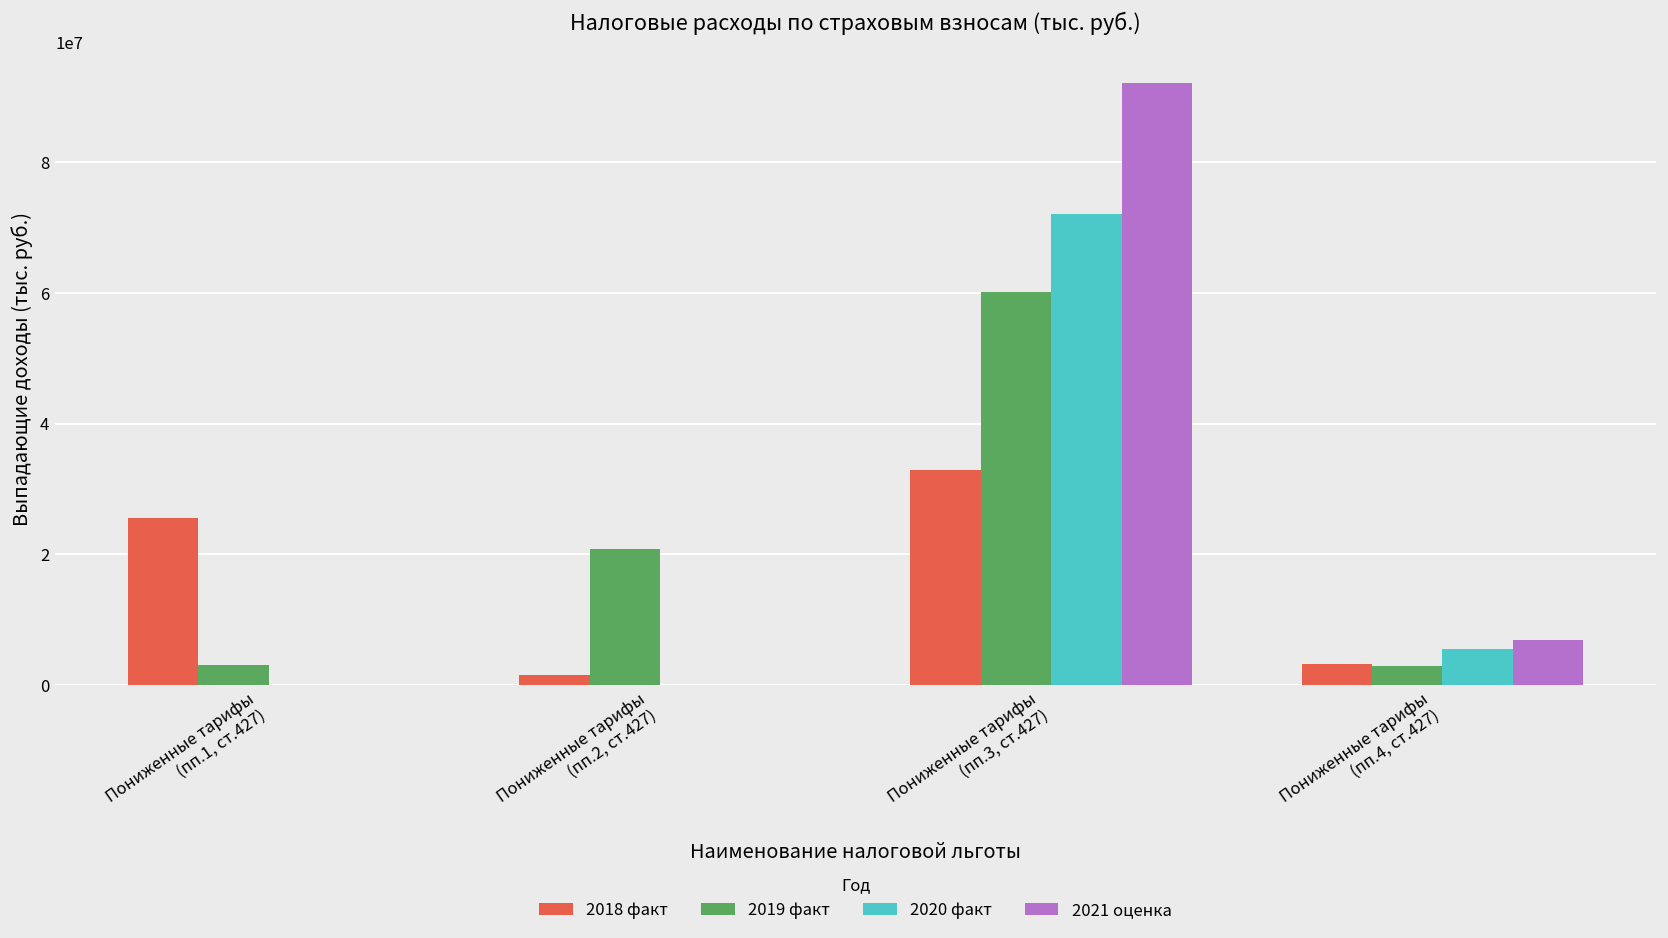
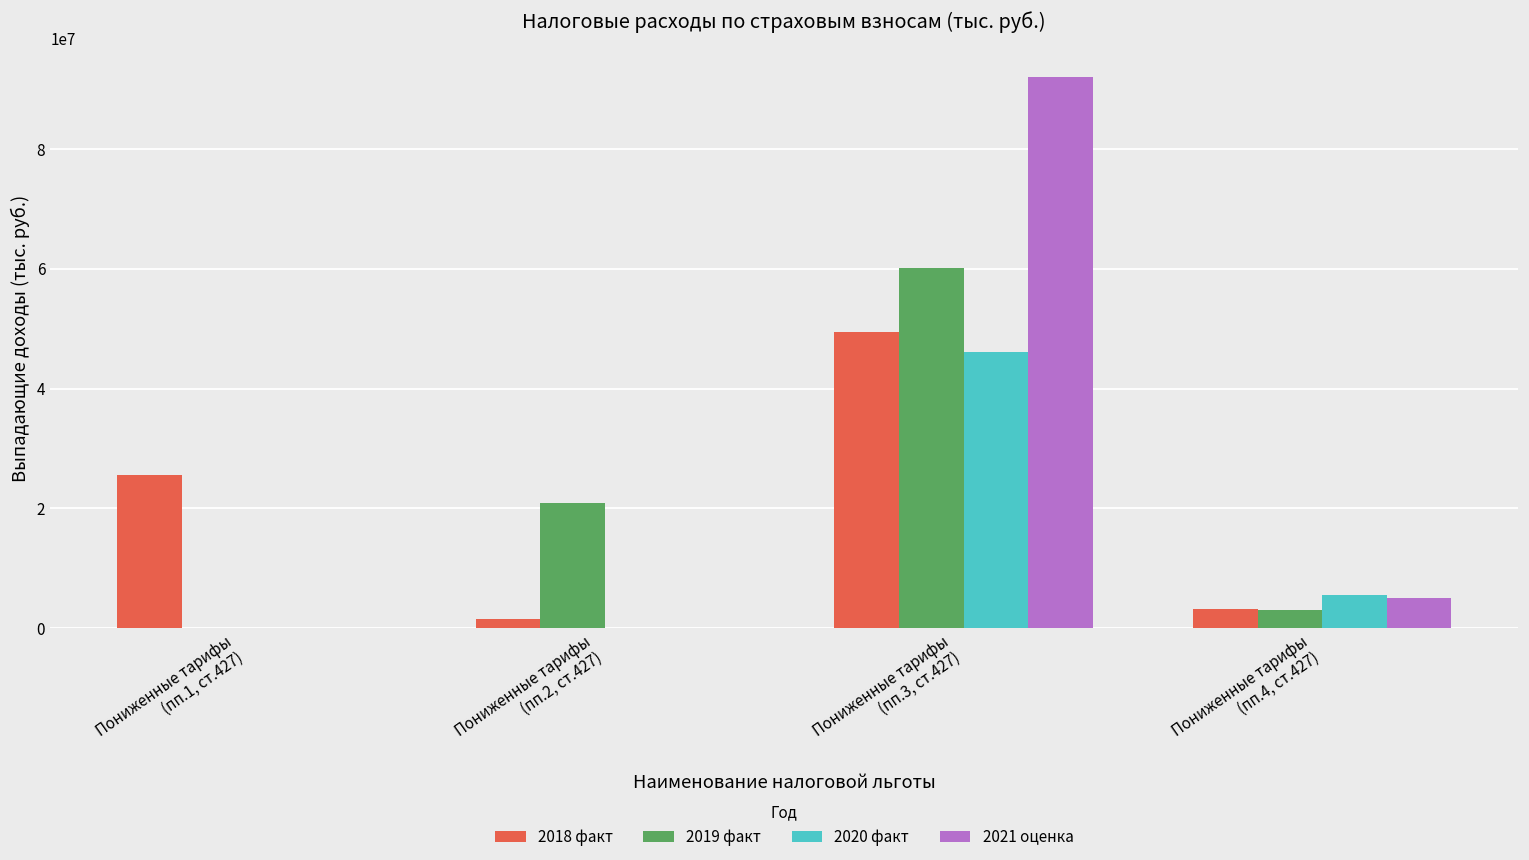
2019 факт, Пониженные тарифы (пп.1, ст.427): 3000000 -> 0
2018 факт, Пониженные тарифы (пп.3, ст.427): 33000000 -> 49000000
2020 факт, Пониженные тарифы (пп.3, ст.427): 72000000 -> 46000000
2021 оценка, Пониженные тарифы (пп.4, ст.427): 7000000 -> 5000000
